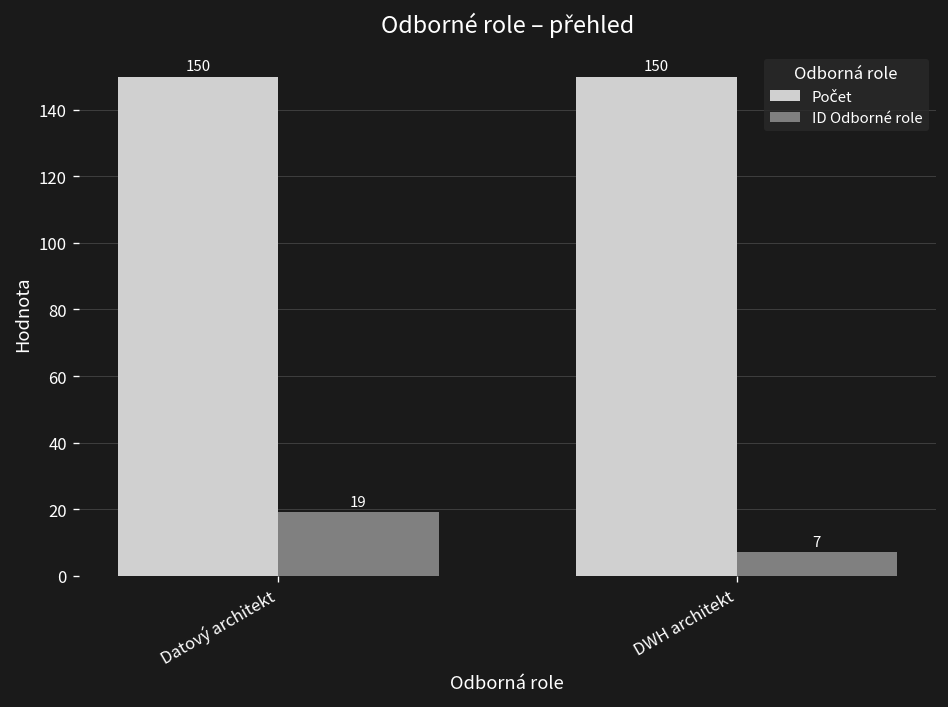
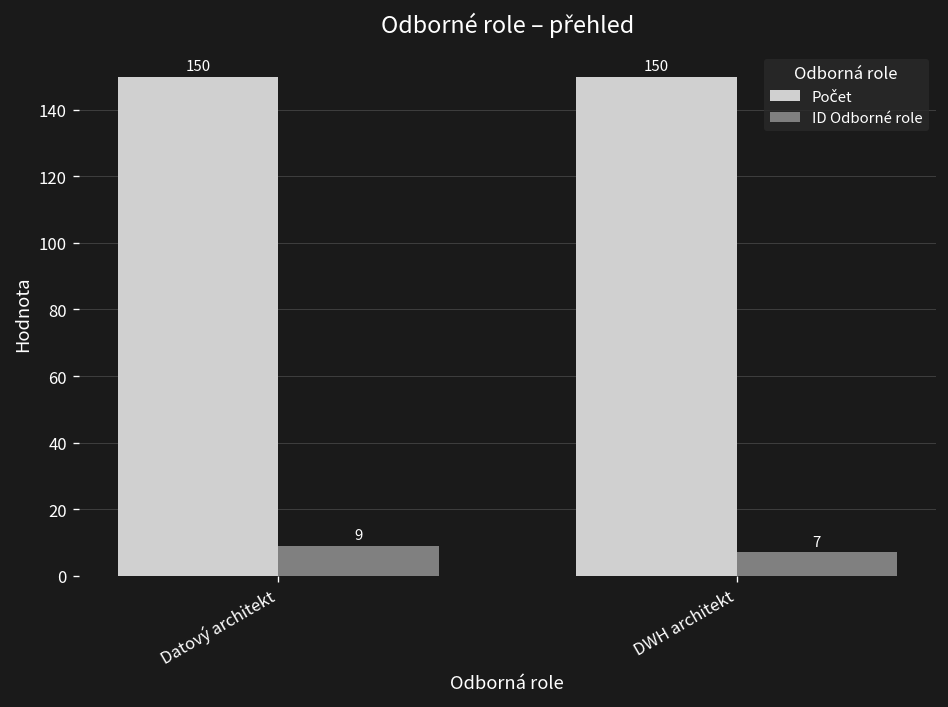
ID Odborné role, Datový architekt: 19 -> 9
